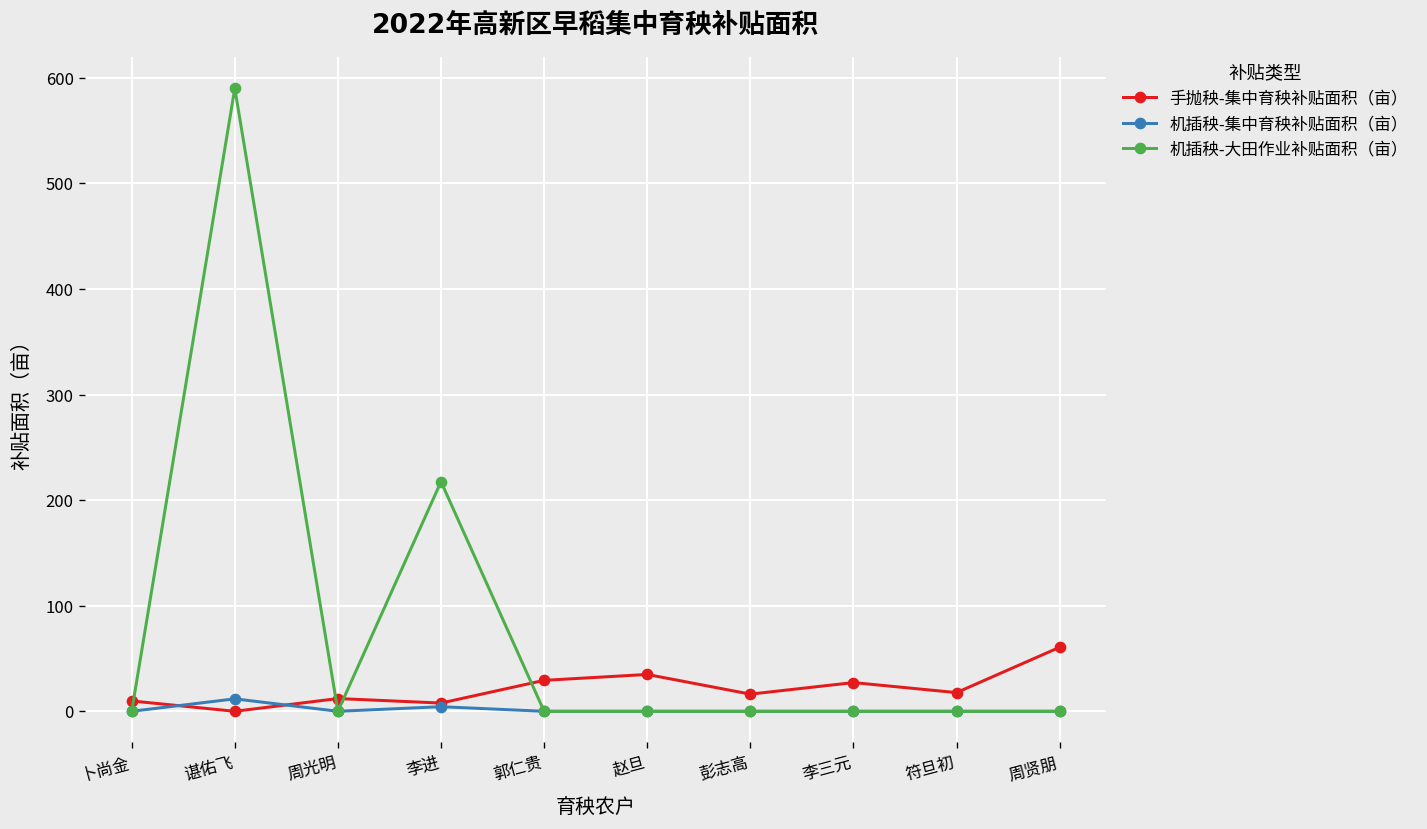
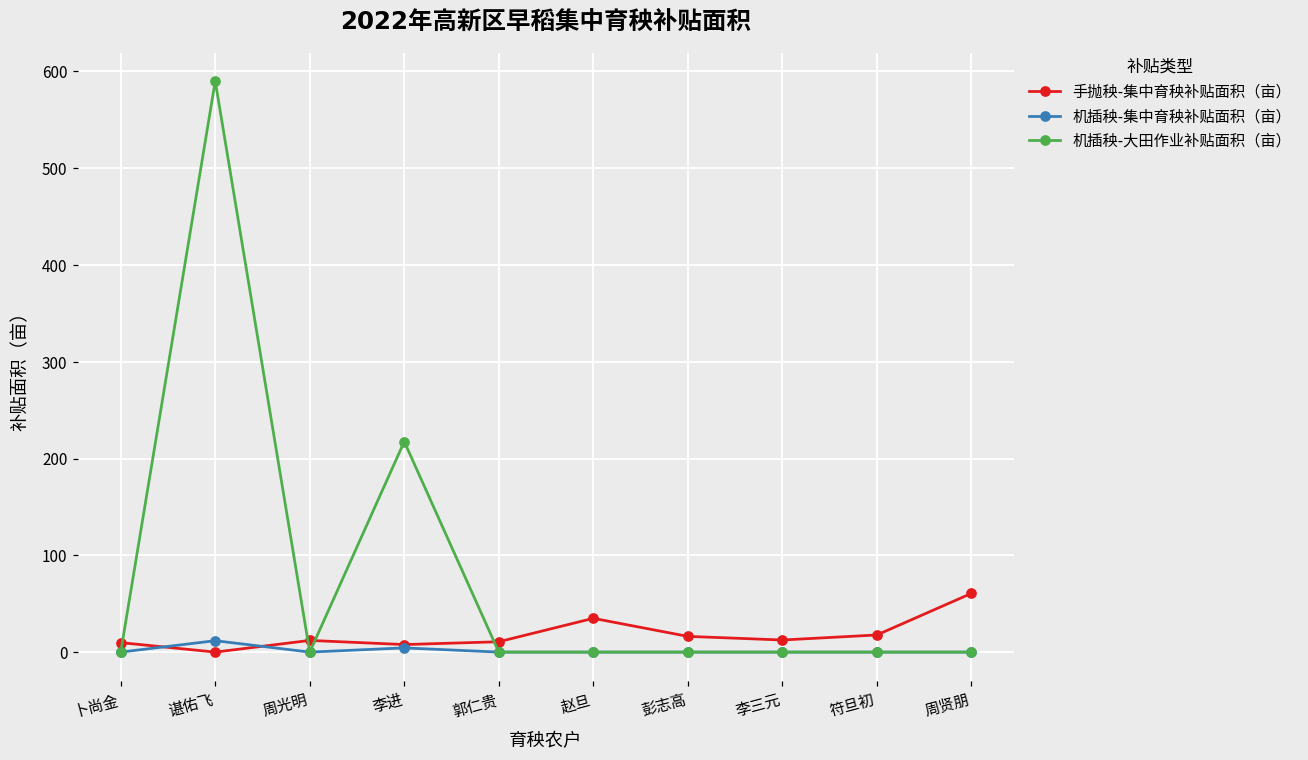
手抛秧-集中育秧补贴面积（亩）, 郭仁贵: 30 -> 10
手抛秧-集中育秧补贴面积（亩）, 李三元: 30 -> 10
